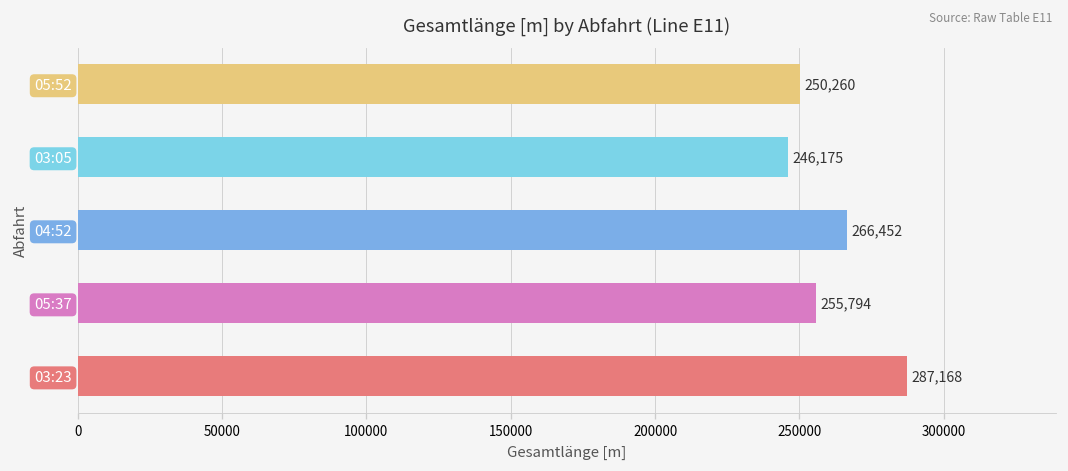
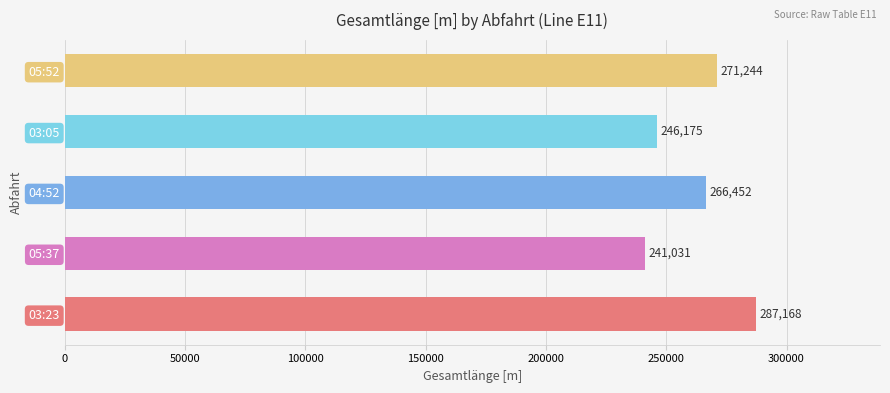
05:52: 250,260 -> 271,244
05:37: 255,794 -> 241,031
